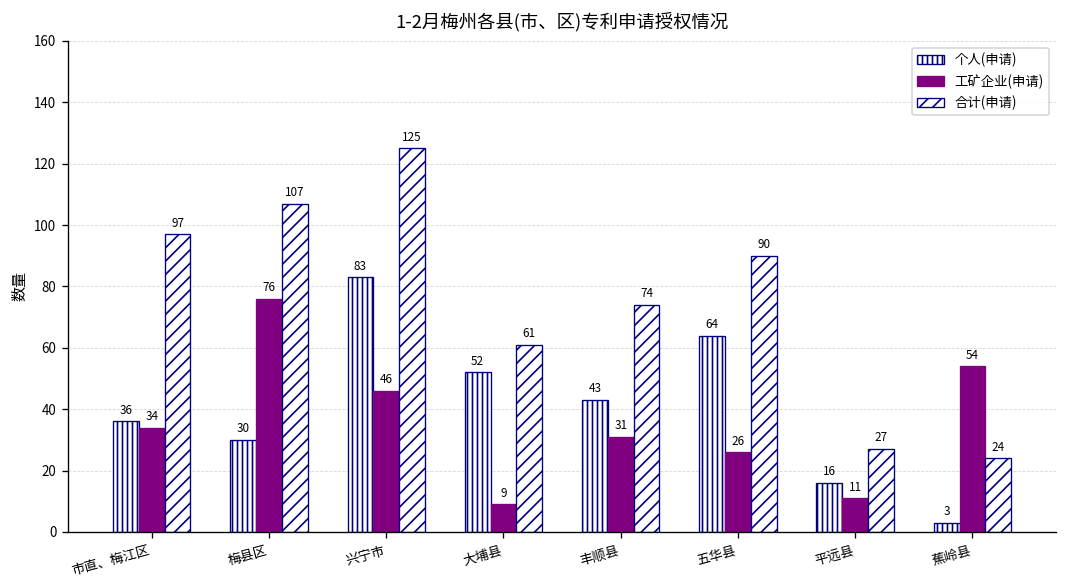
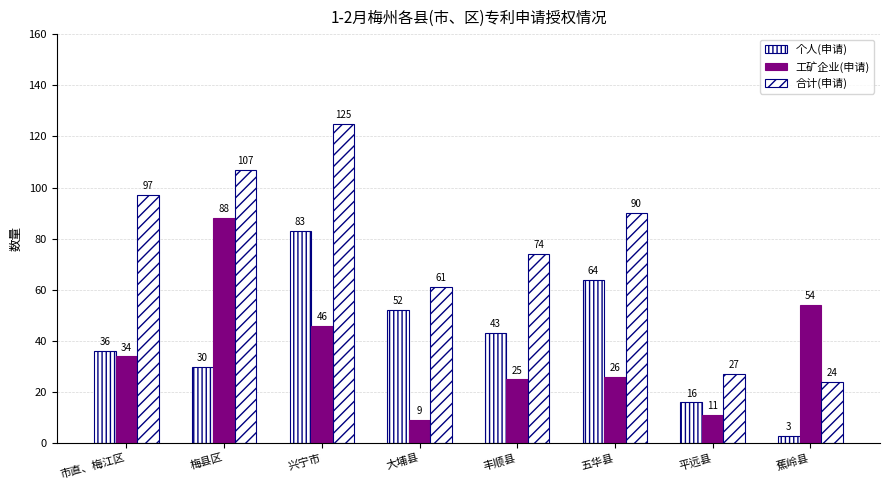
工矿企业(申请), 梅县区: 76 -> 88
工矿企业(申请), 丰顺县: 31 -> 25
